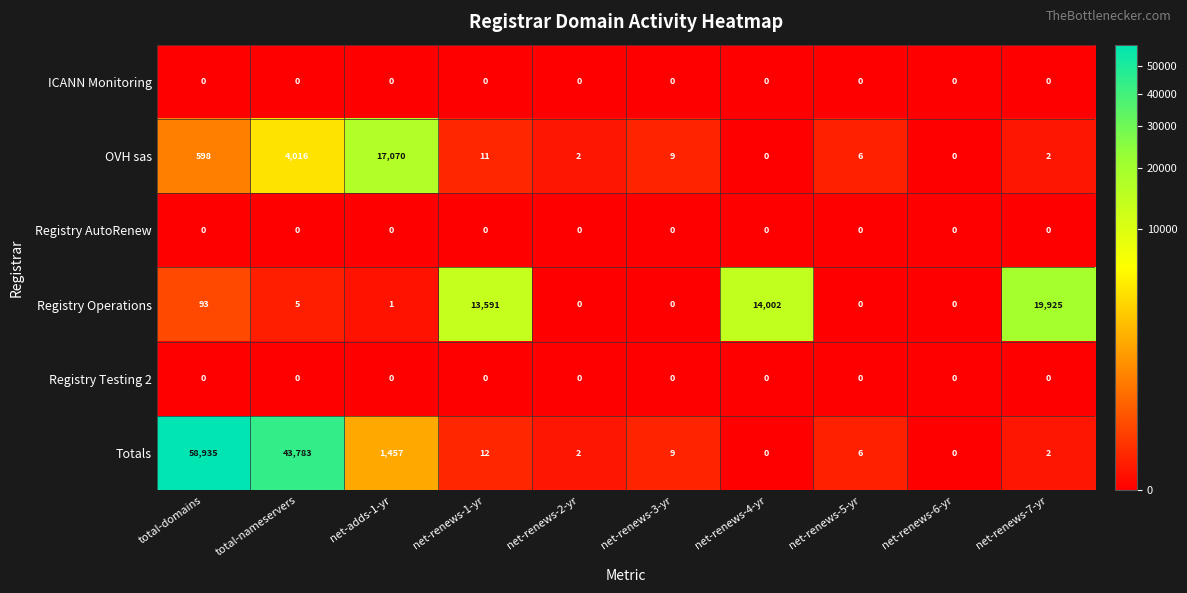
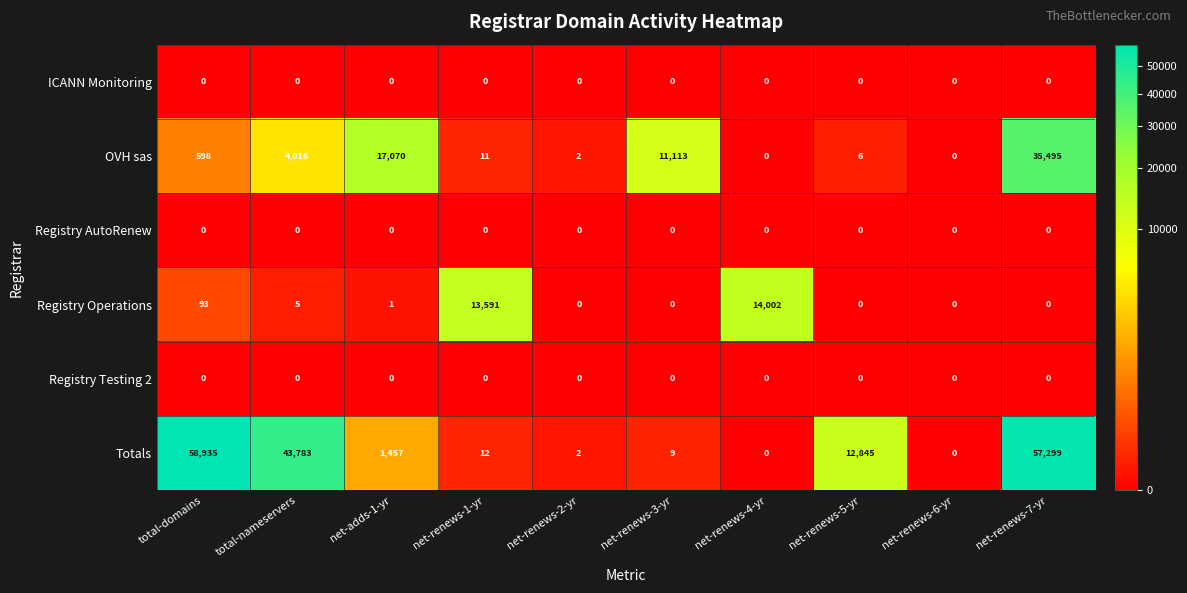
OVH sas, net-renews-3-yr: 9 -> 11,113
OVH sas, net-renews-7-yr: 2 -> 35,495
Registry Operations, net-renews-7-yr: 19,925 -> 0
Totals, net-renews-5-yr: 6 -> 12,845
Totals, net-renews-7-yr: 2 -> 57,299
